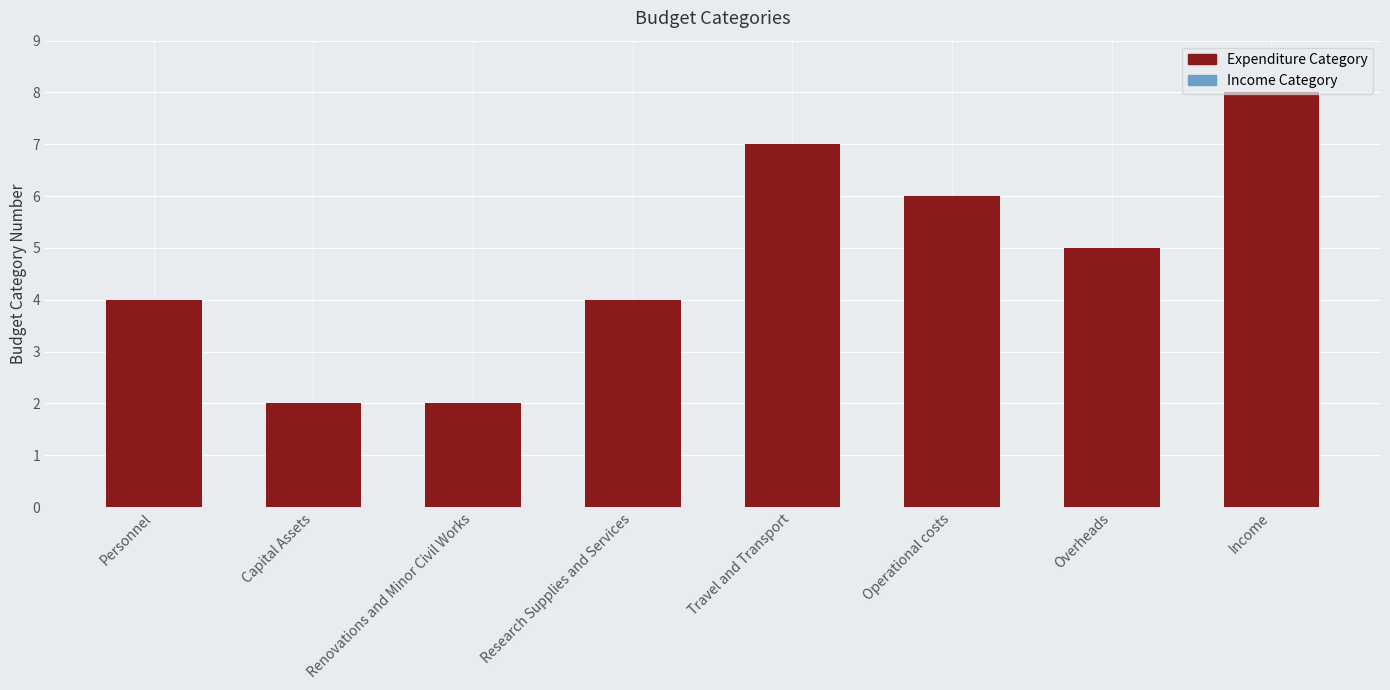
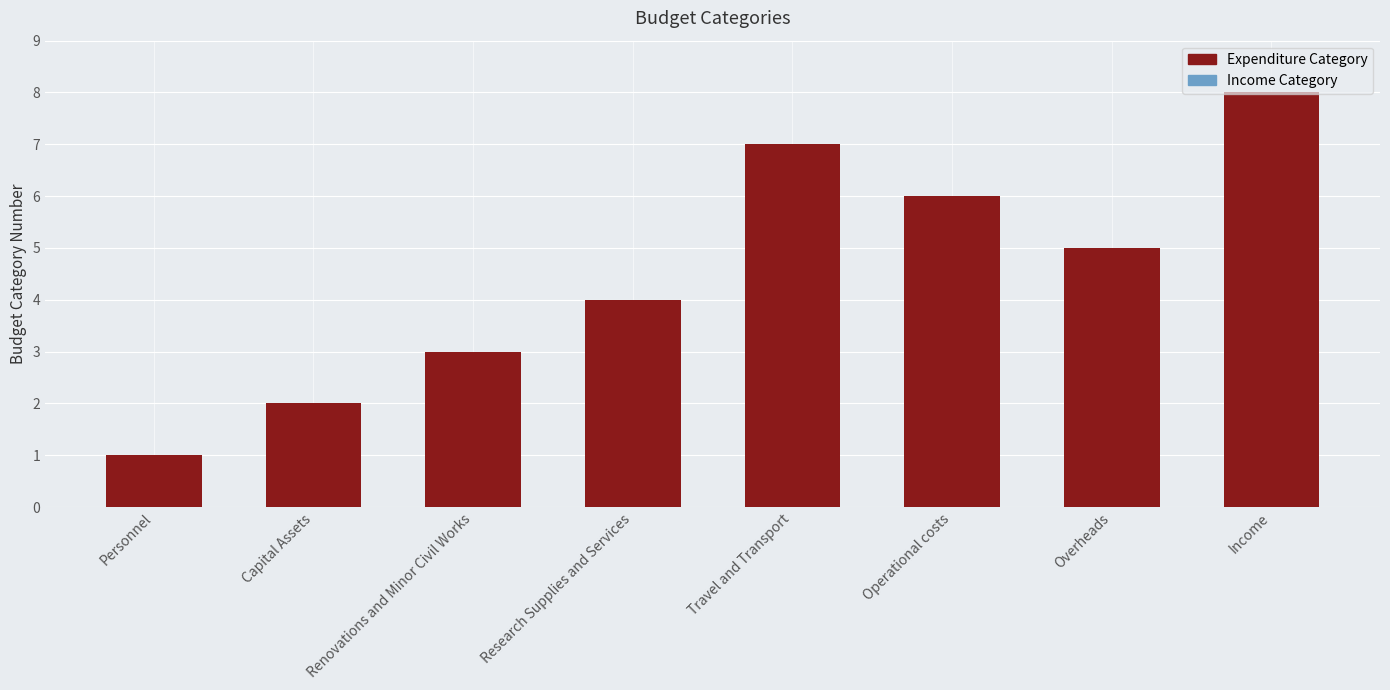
Personnel: 4 -> 1
Renovations and Minor Civil Works: 2 -> 3
